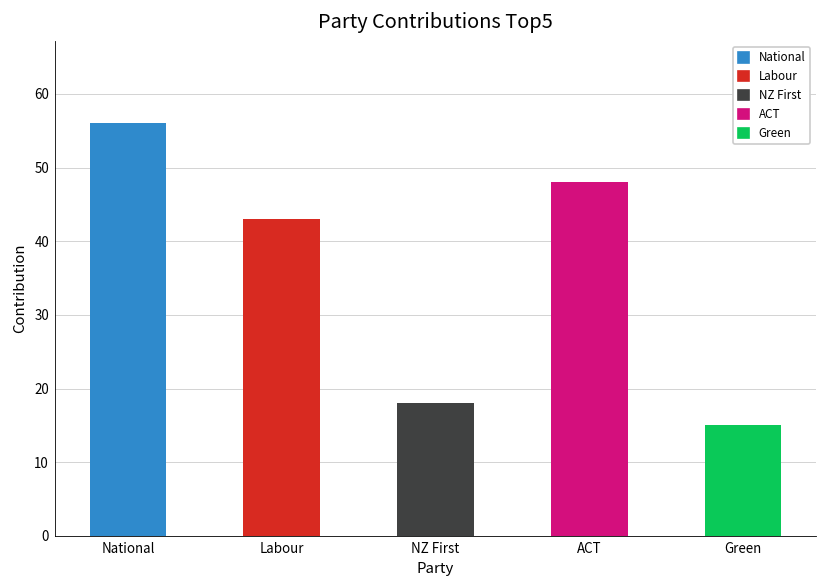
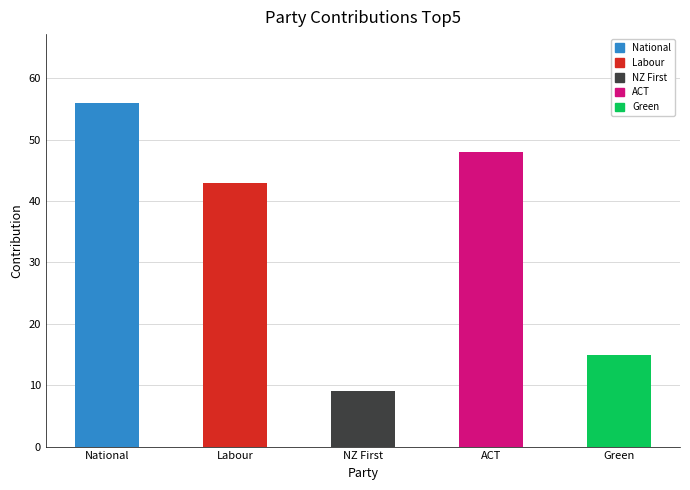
NZ First, NZ First: 18 -> 9
